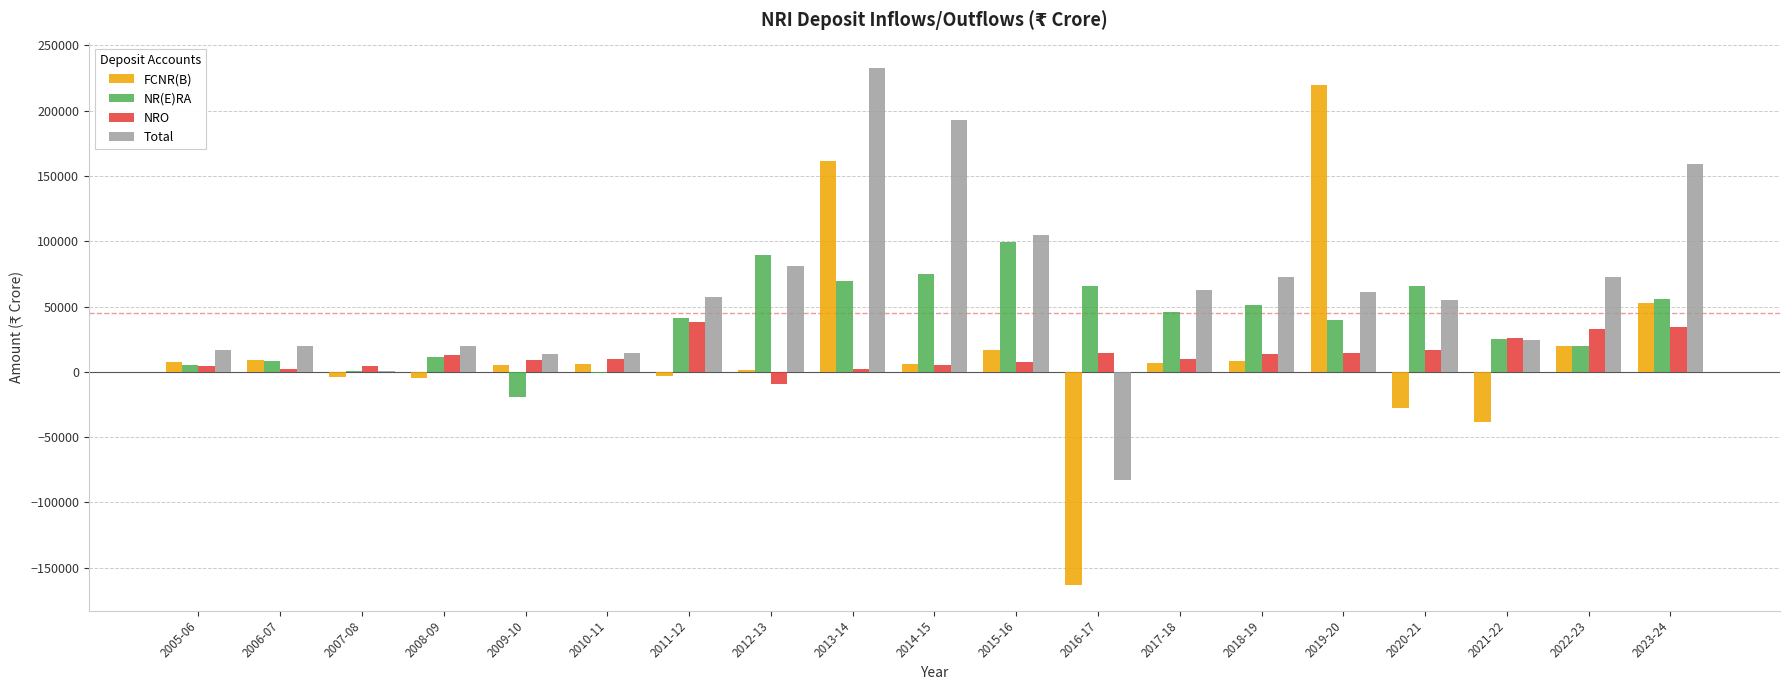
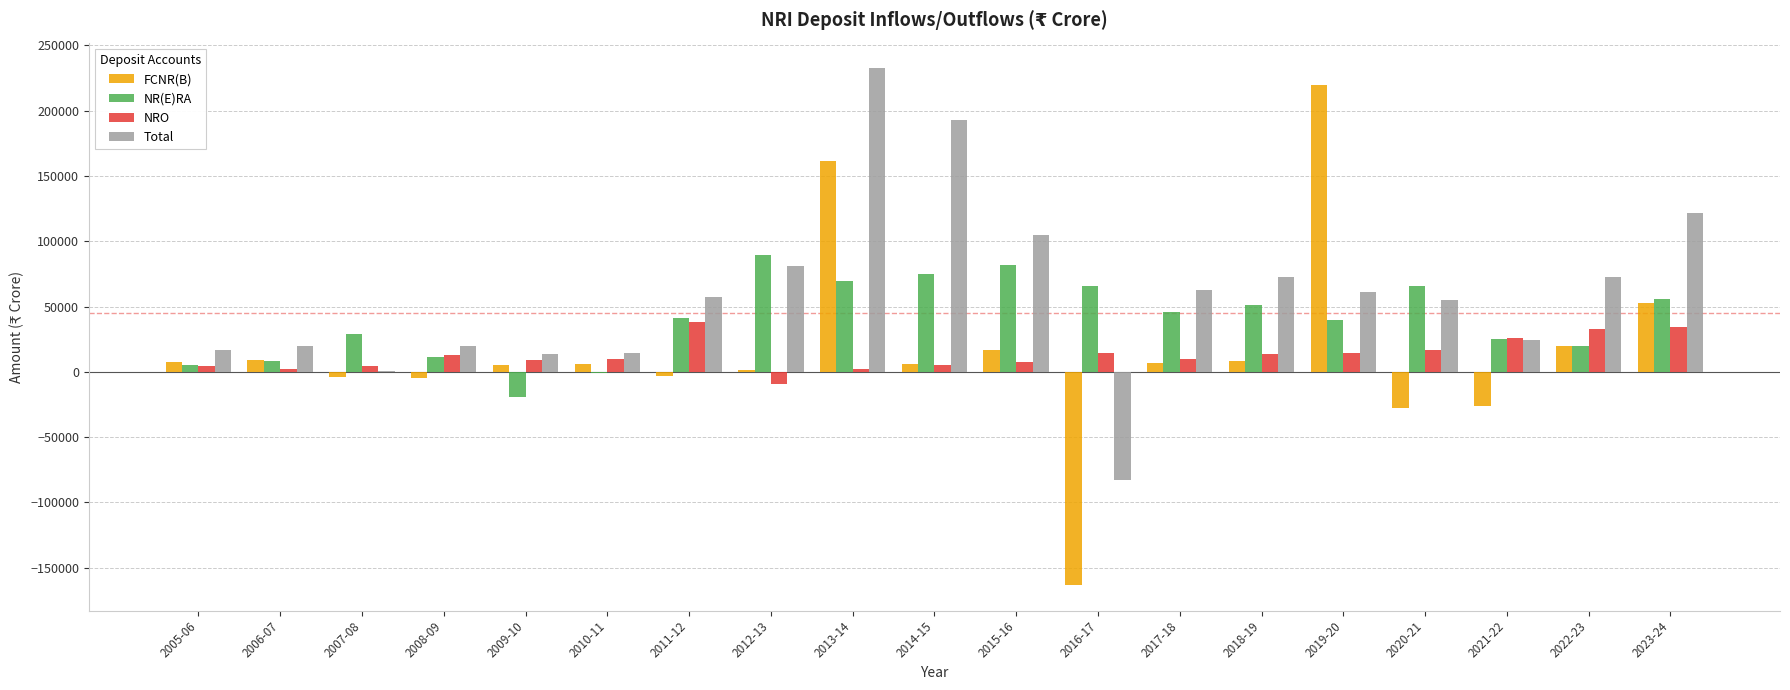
NR(E)RA, 2007-08: 0 -> 29000
NR(E)RA, 2015-16: 99000 -> 82000
FCNR(B), 2021-22: -39000 -> -26000
Total, 2023-24: 159000 -> 122000
